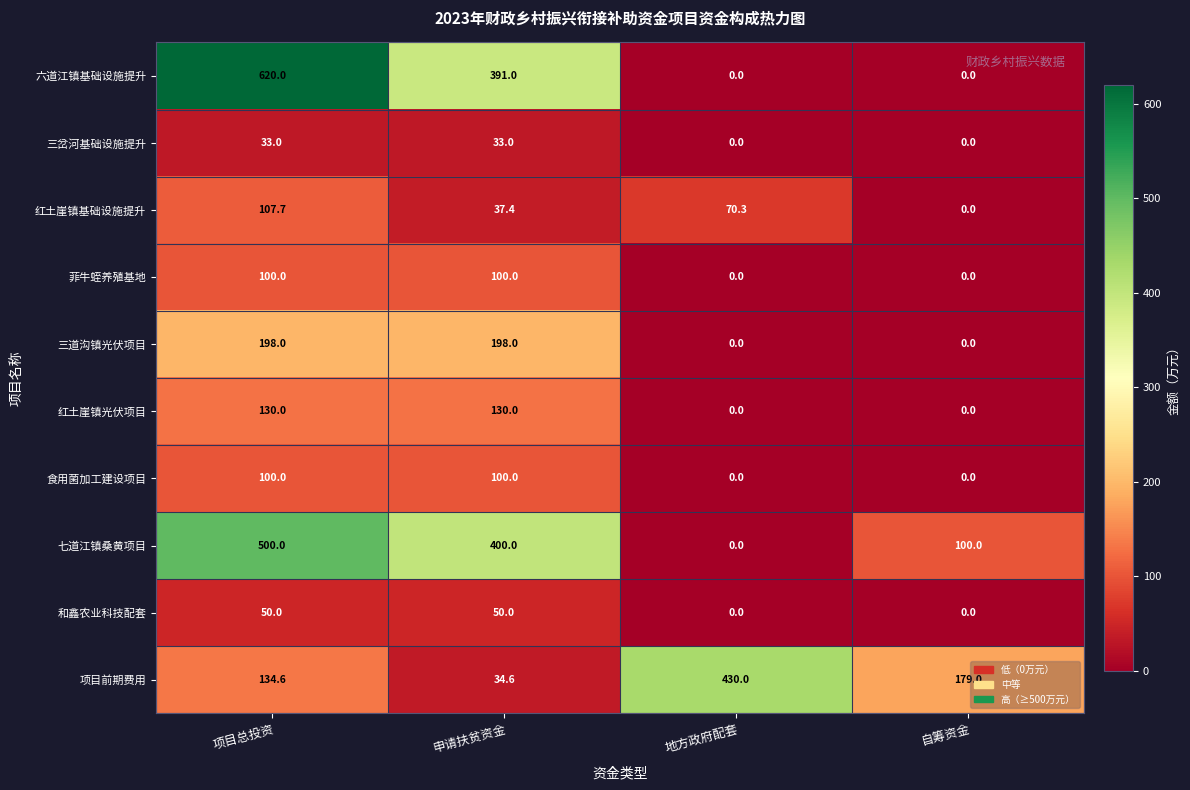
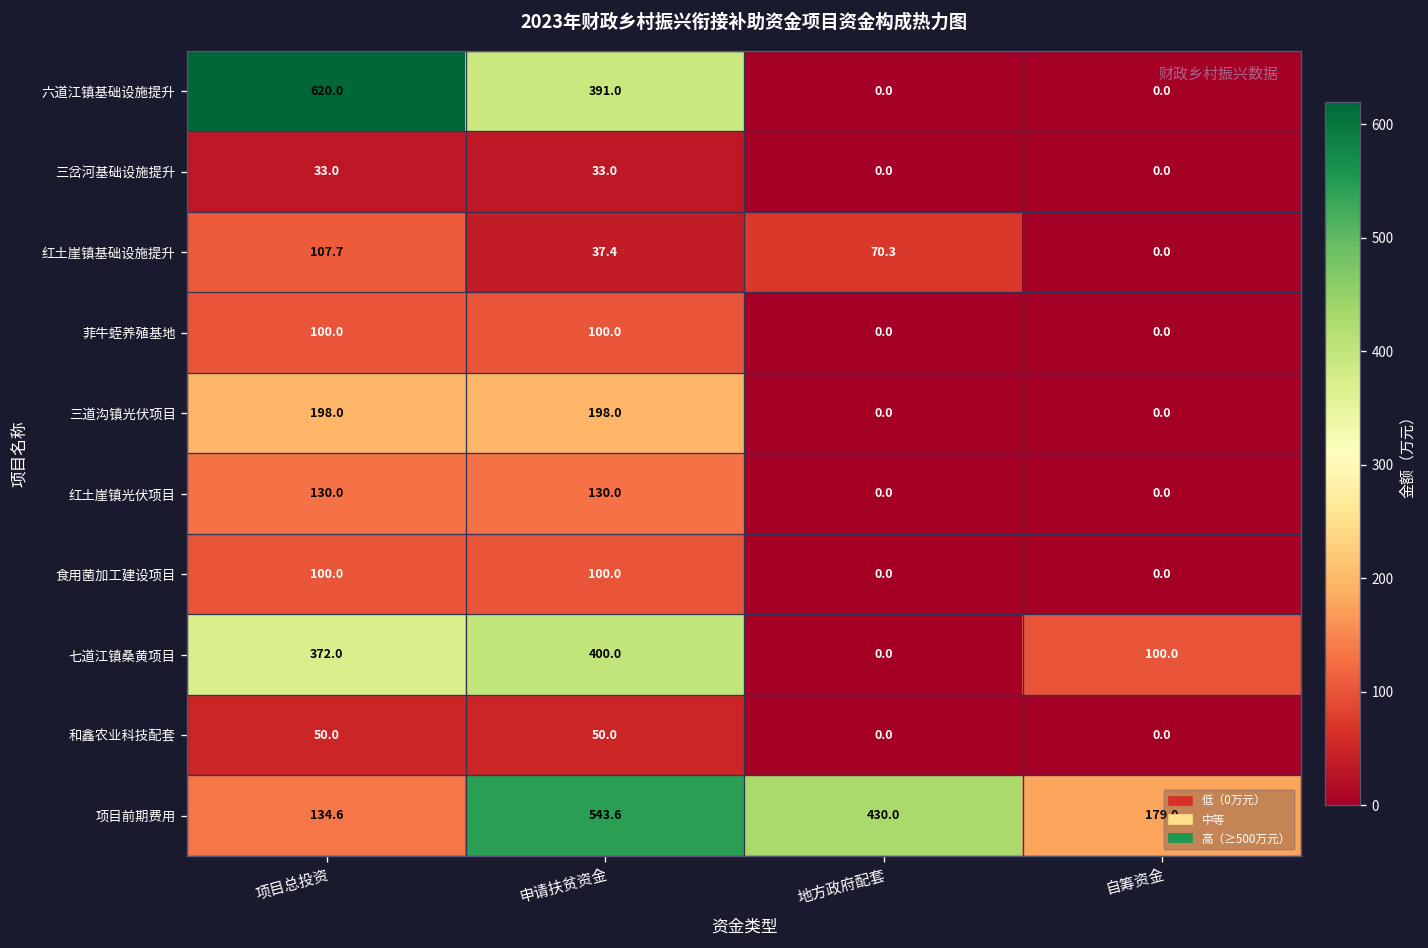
七道江镇桑黄项目, 项目总投资: 500.0 -> 372.0
项目前期费用, 申请扶贫资金: 34.6 -> 543.6
